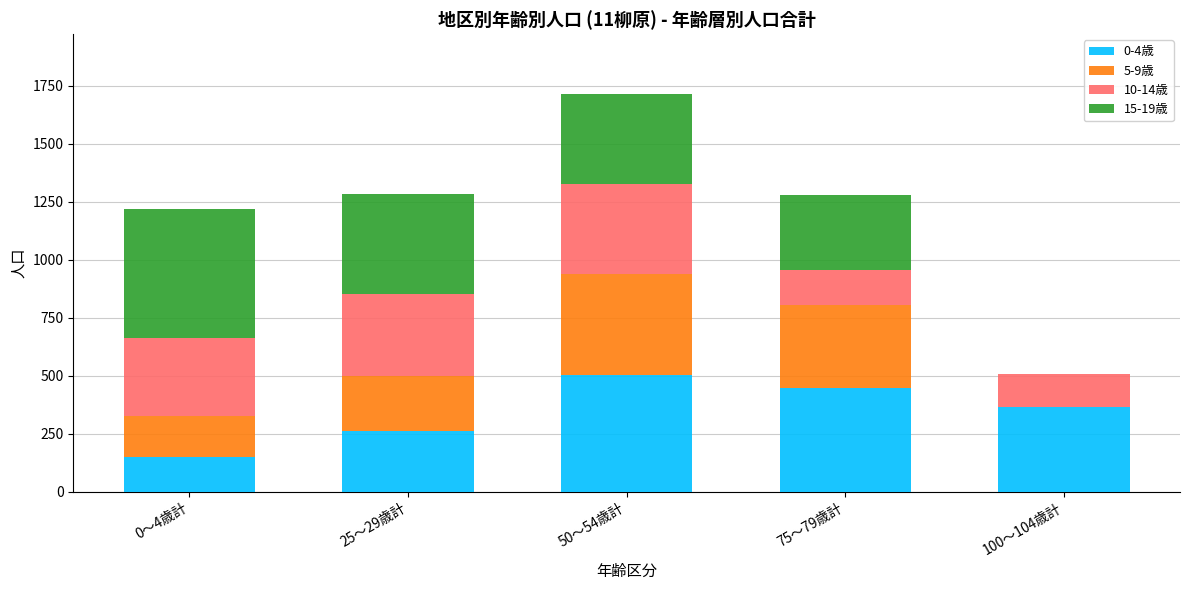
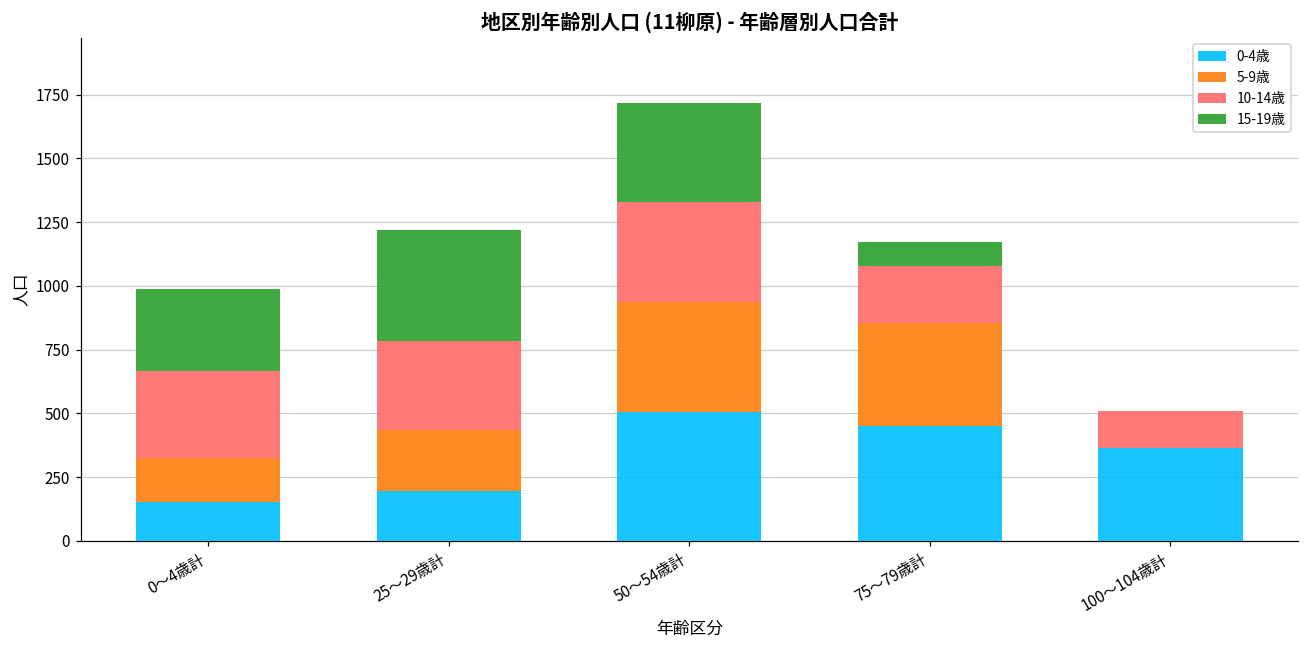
15-19歳, 0～4歳計: 560 -> 330
0-4歳, 25～29歳計: 260 -> 190
5-9歳, 75～79歳計: 360 -> 410
10-14歳, 75～79歳計: 150 -> 220
15-19歳, 75～79歳計: 320 -> 100
